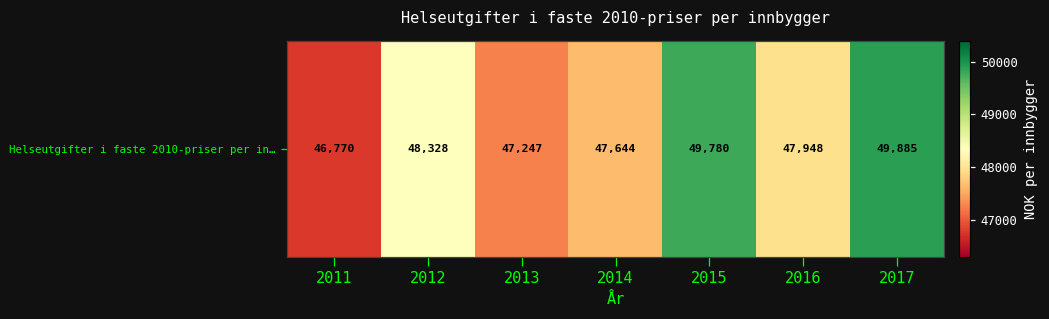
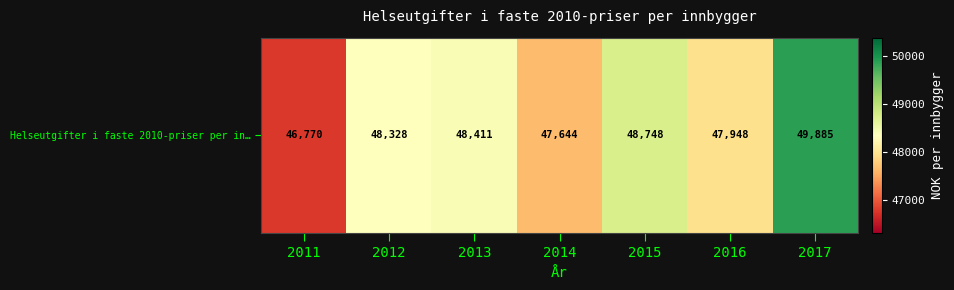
Helseutgifter i faste 2010-priser per in…, 2013: 47,247 -> 48,411
Helseutgifter i faste 2010-priser per in…, 2015: 49,780 -> 48,748
